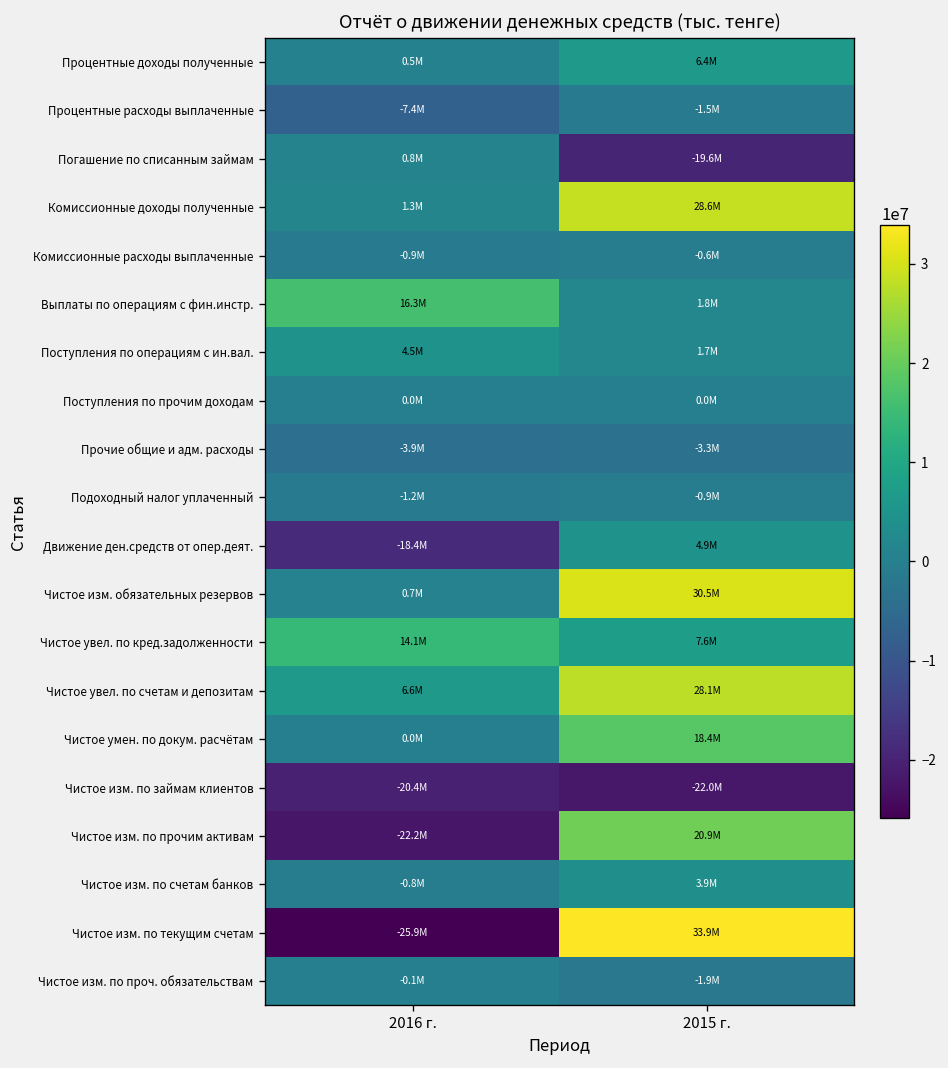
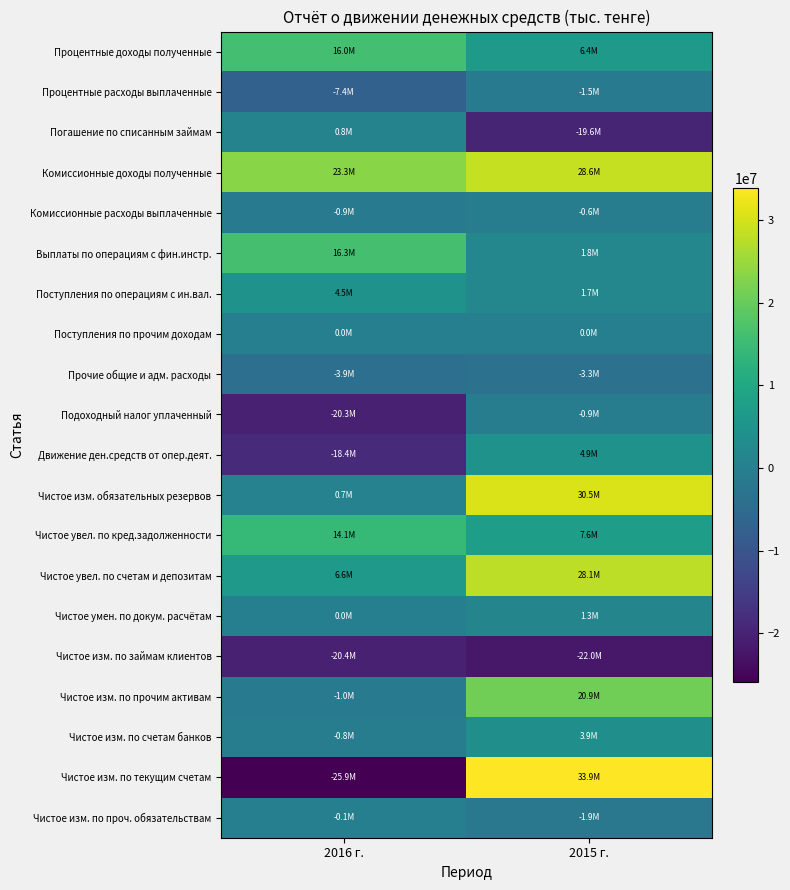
Процентные доходы полученные, 2016 г.: 0.5M -> 16.0M
Комиссионные доходы полученные, 2016 г.: 1.3M -> 23.3M
Подоходный налог уплаченный, 2016 г.: -1.2M -> -20.3M
Чистое умен. по докум. расчётам, 2015 г.: 18.4M -> 1.3M
Чистое изм. по прочим активам, 2016 г.: -22.2M -> -1.0M
